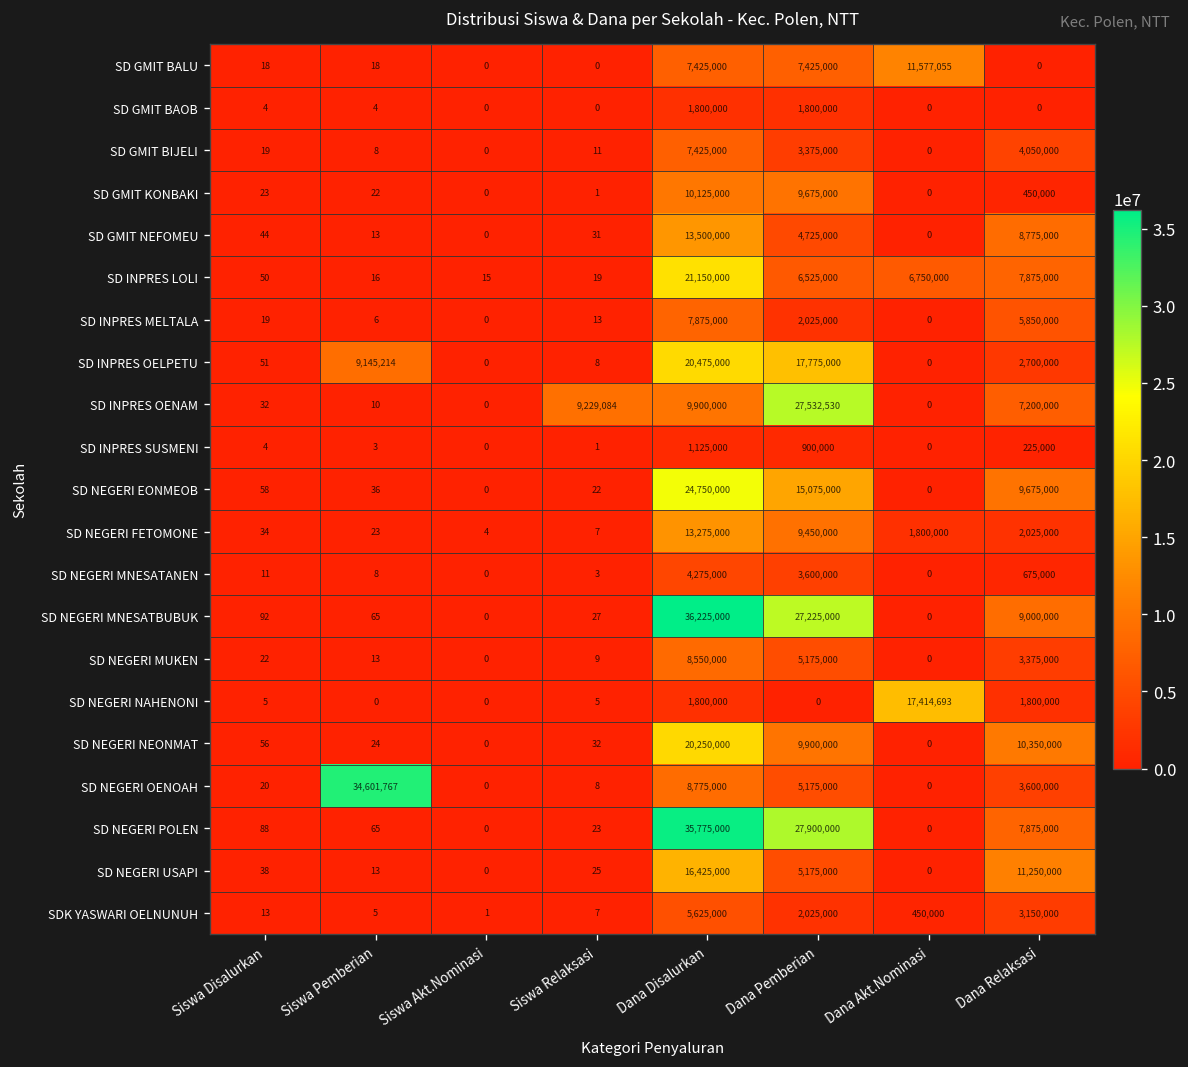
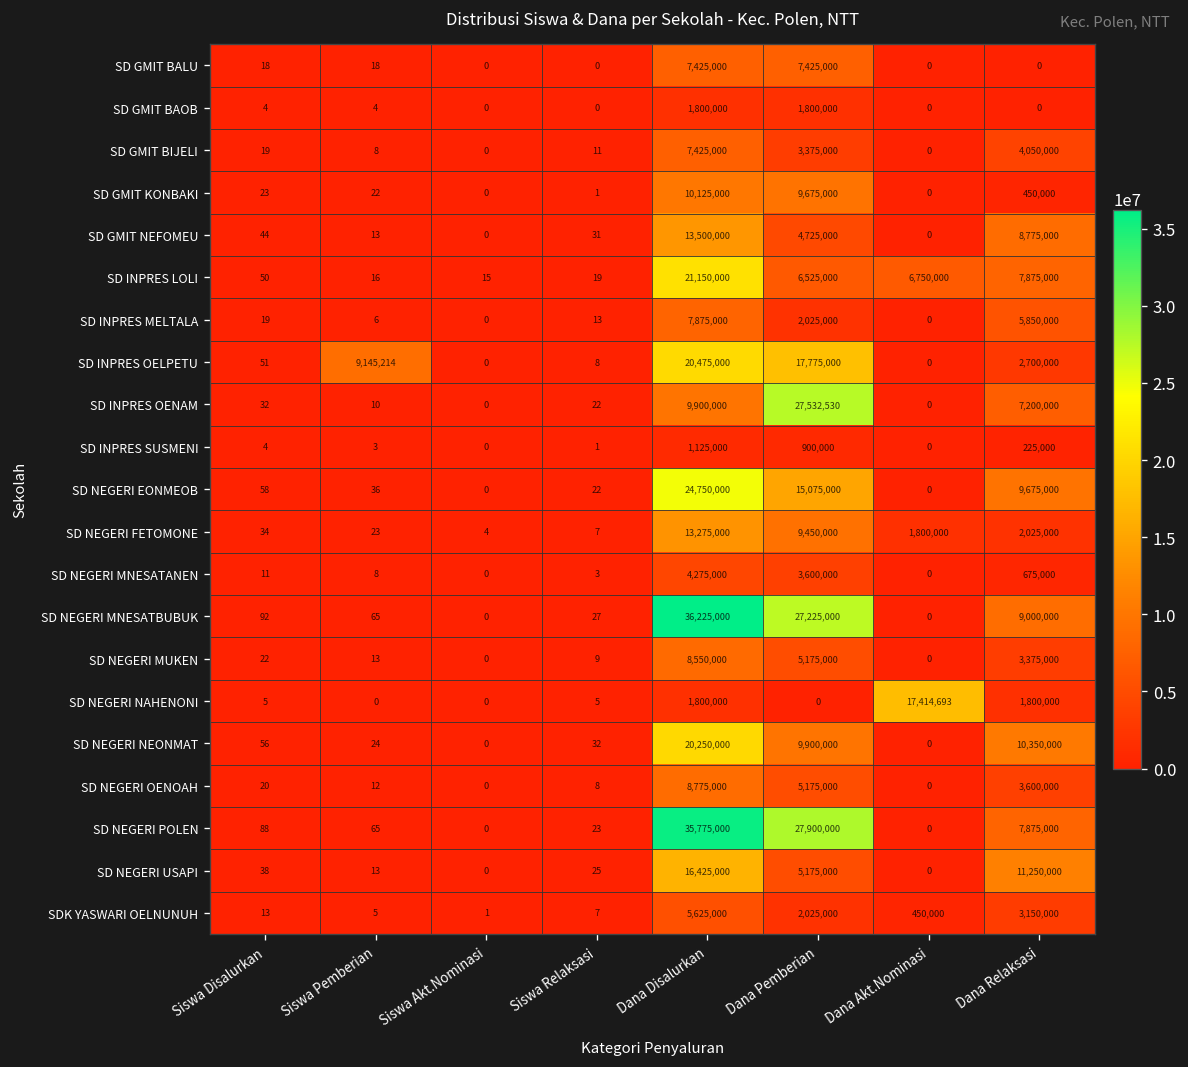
SD GMIT BALU, Dana Akt.Nominasi: 11,577,055 -> 0
SD INPRES OENAM, Siswa Relaksasi: 9,229,084 -> 22
SD NEGERI OENOAH, Siswa Pemberian: 34,601,767 -> 12
